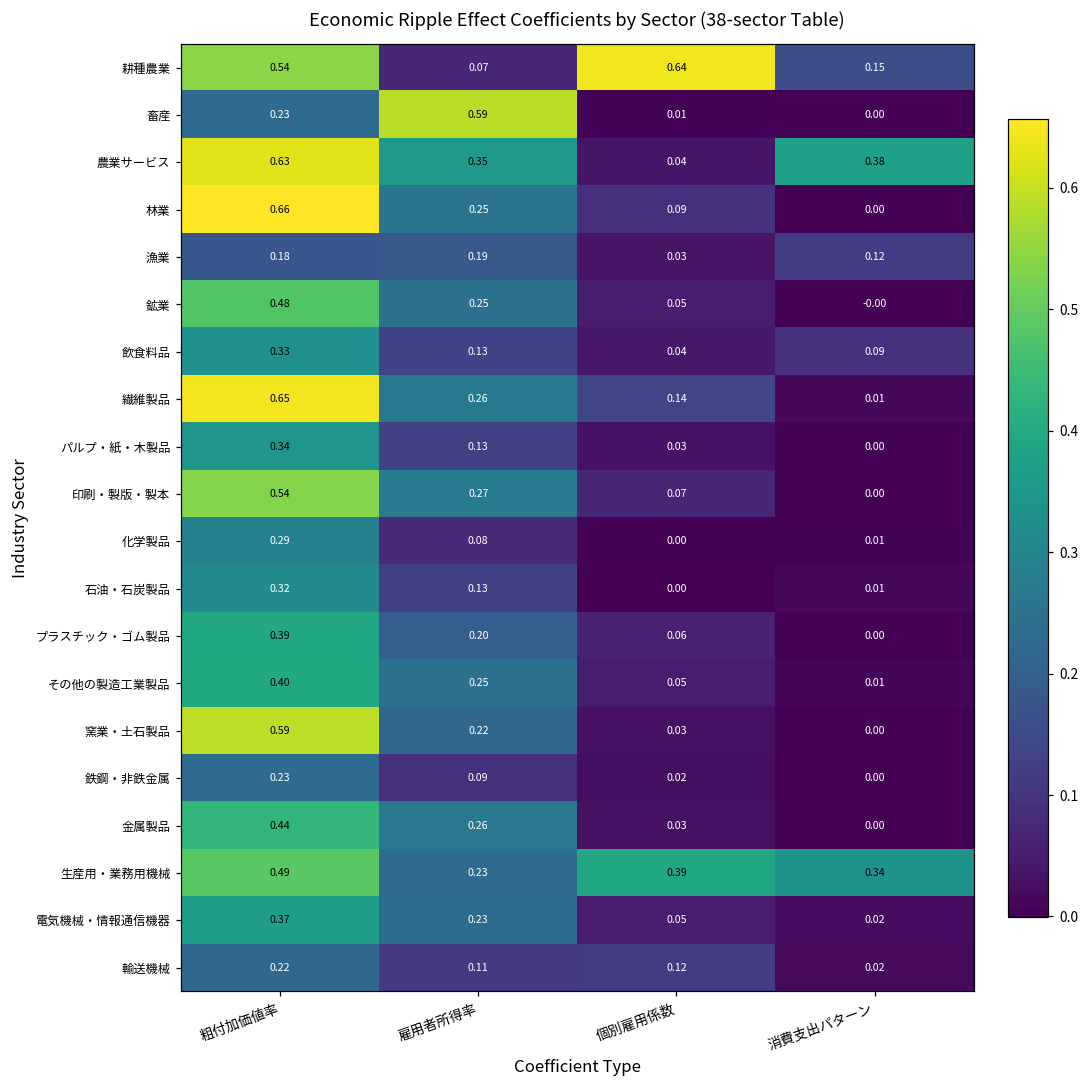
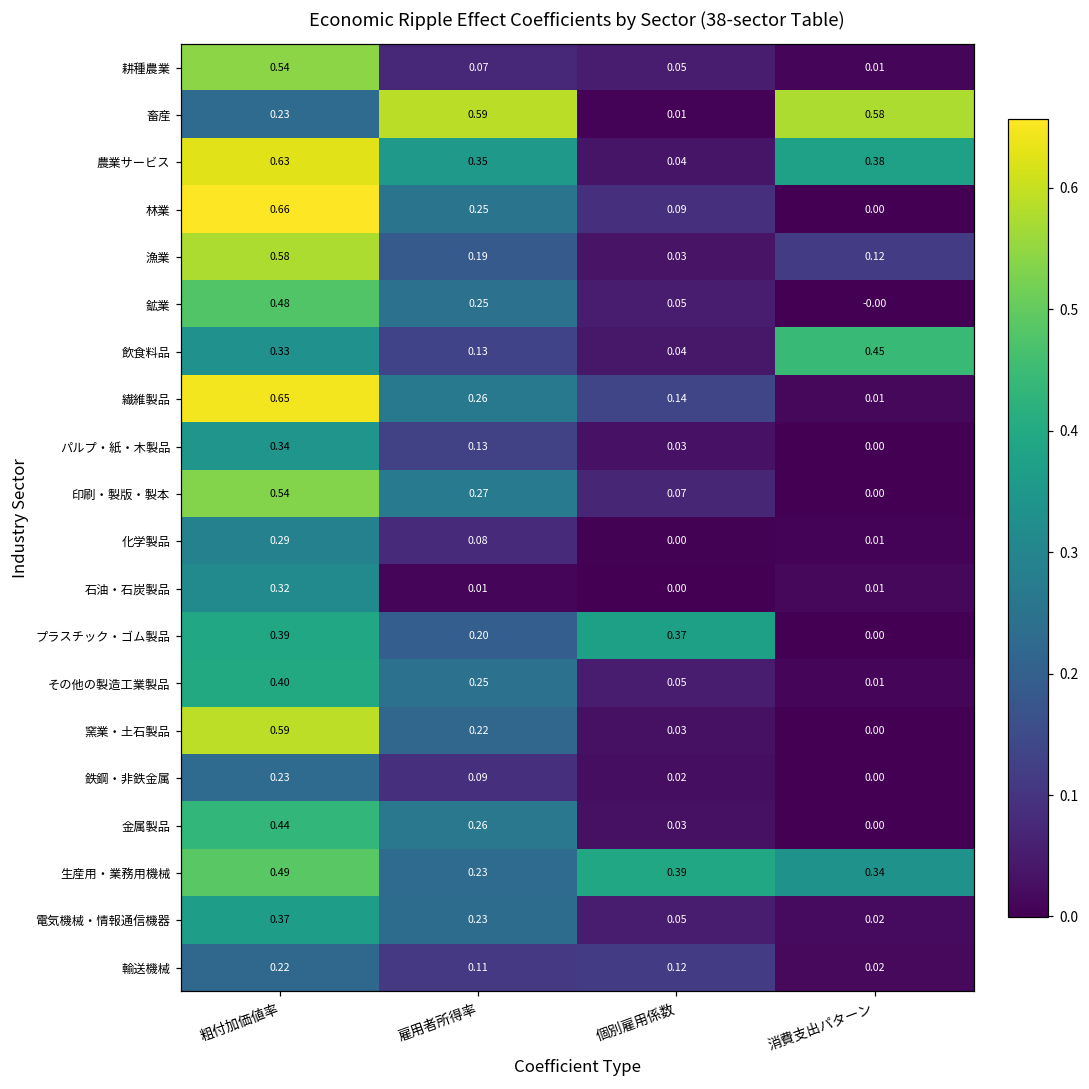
耕種農業, 個別雇用係数: 0.64 -> 0.05
耕種農業, 消費支出パターン: 0.15 -> 0.01
畜産, 消費支出パターン: 0.00 -> 0.58
漁業, 粗付加価値率: 0.18 -> 0.58
飲食料品, 消費支出パターン: 0.09 -> 0.45
石油・石炭製品, 雇用者所得率: 0.13 -> 0.01
プラスチック・ゴム製品, 個別雇用係数: 0.06 -> 0.37
